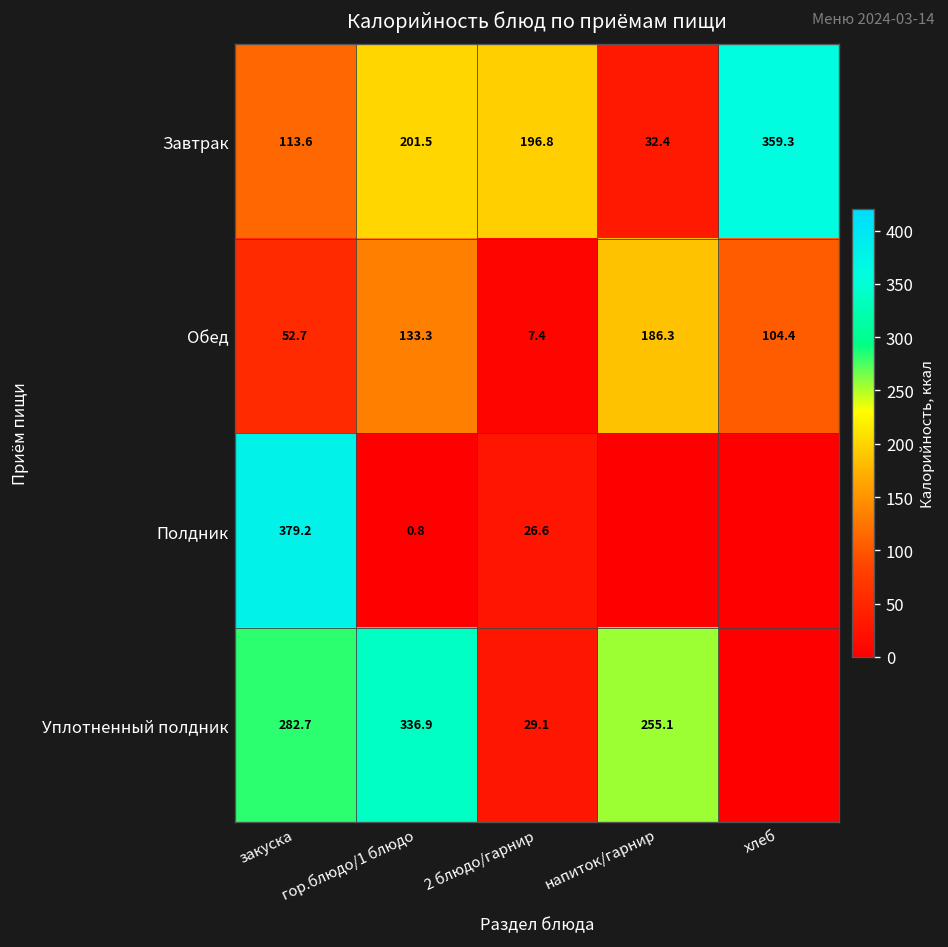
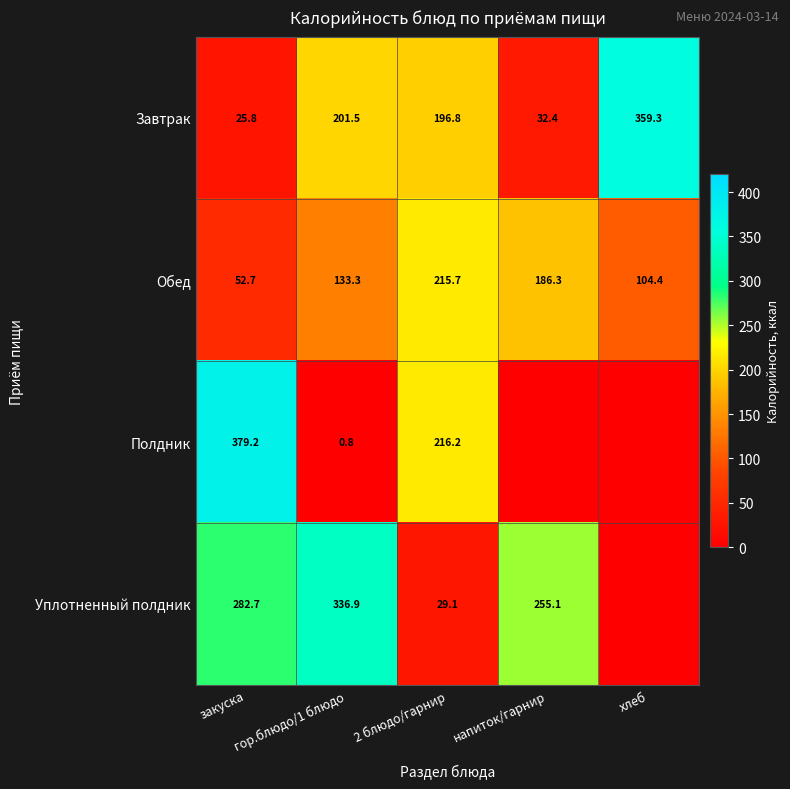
Завтрак, закуска: 113.6 -> 25.8
Обед, 2 блюдо/гарнир: 7.4 -> 215.7
Полдник, 2 блюдо/гарнир: 26.6 -> 216.2
